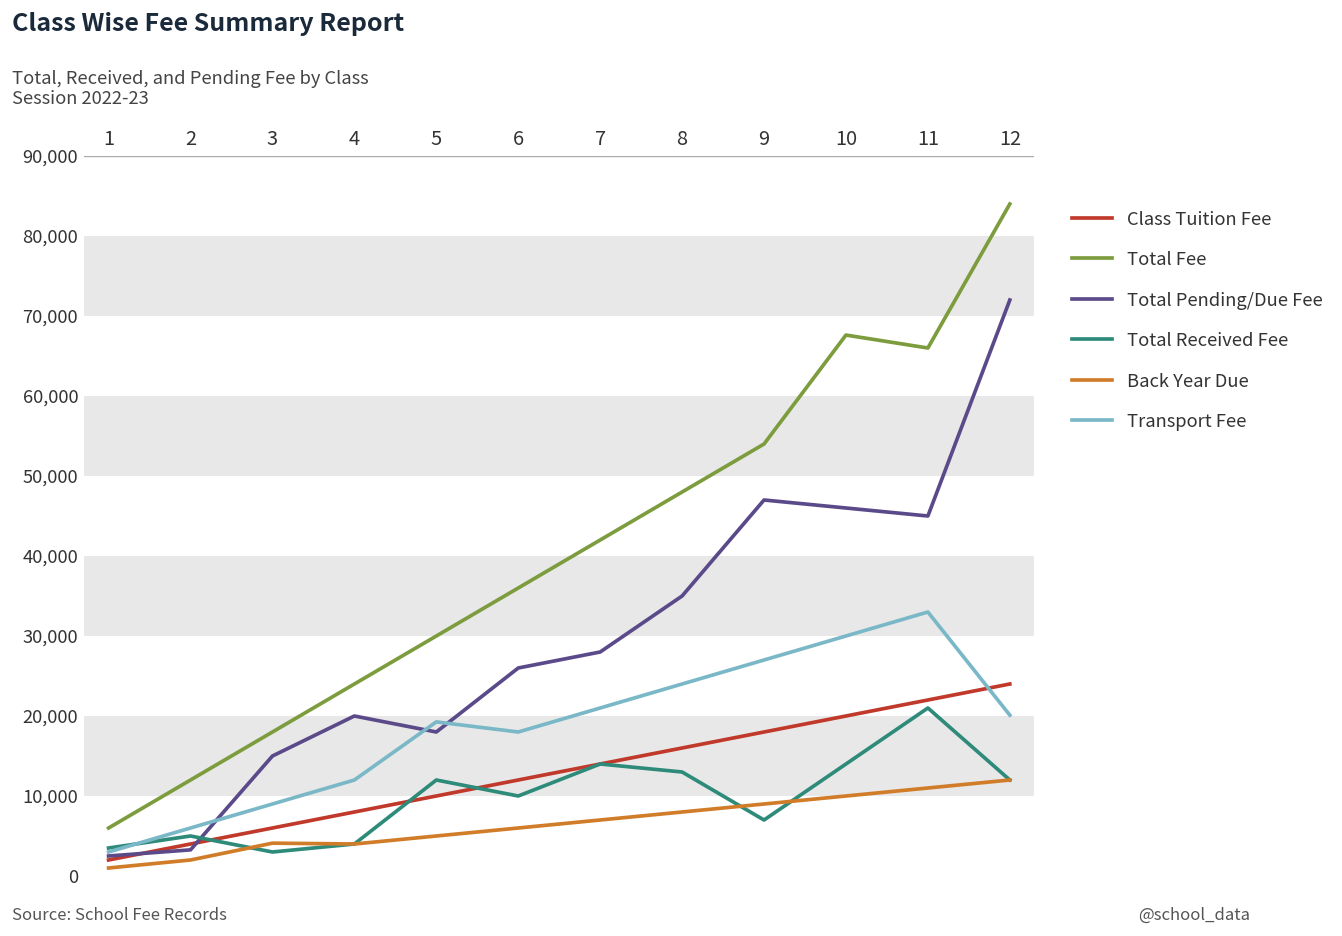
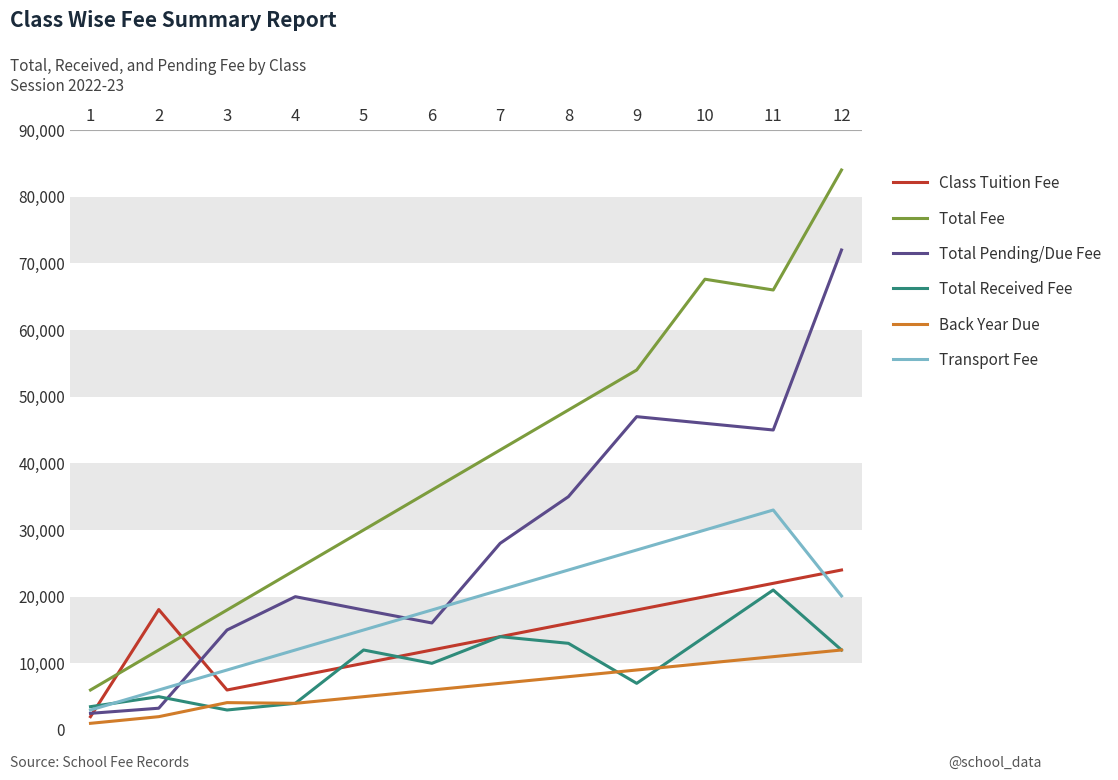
Class Tuition Fee, 2: 4,000 -> 18,000
Transport Fee, 5: 19,000 -> 15,000
Total Pending/Due Fee, 6: 26,000 -> 16,000
